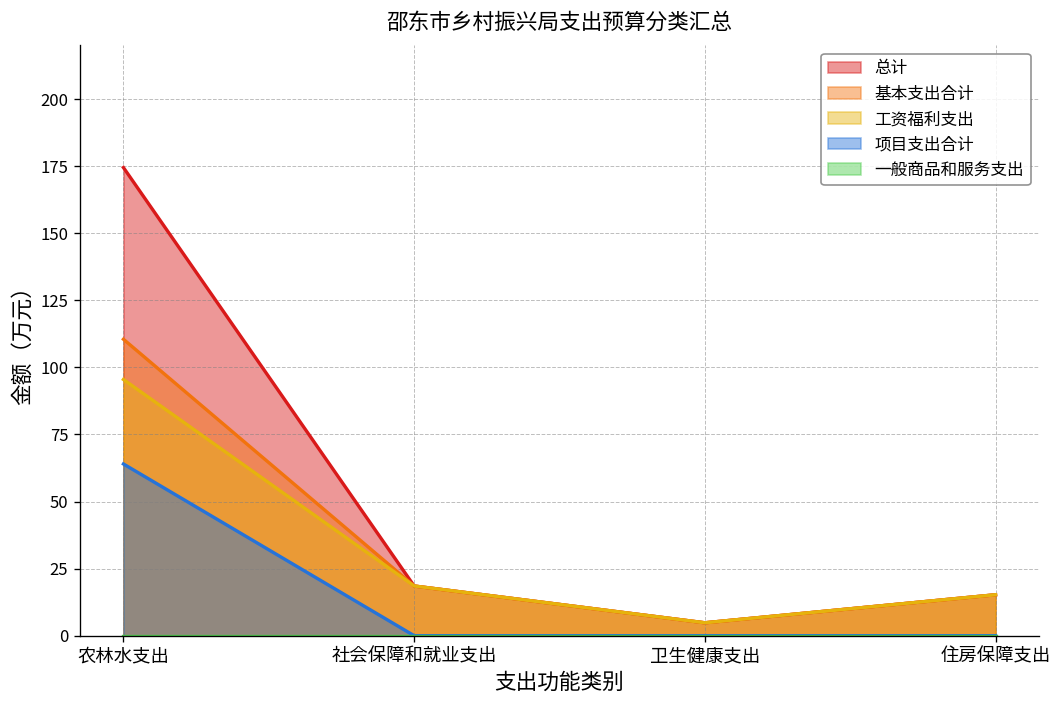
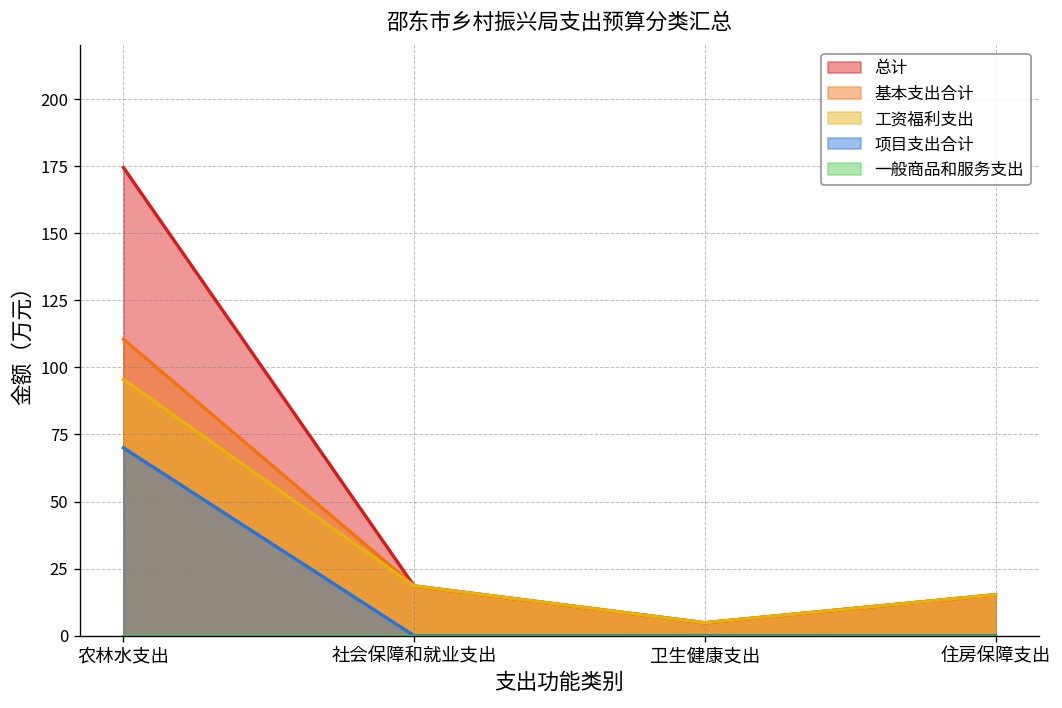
项目支出合计, 农林水支出: 64 -> 70
